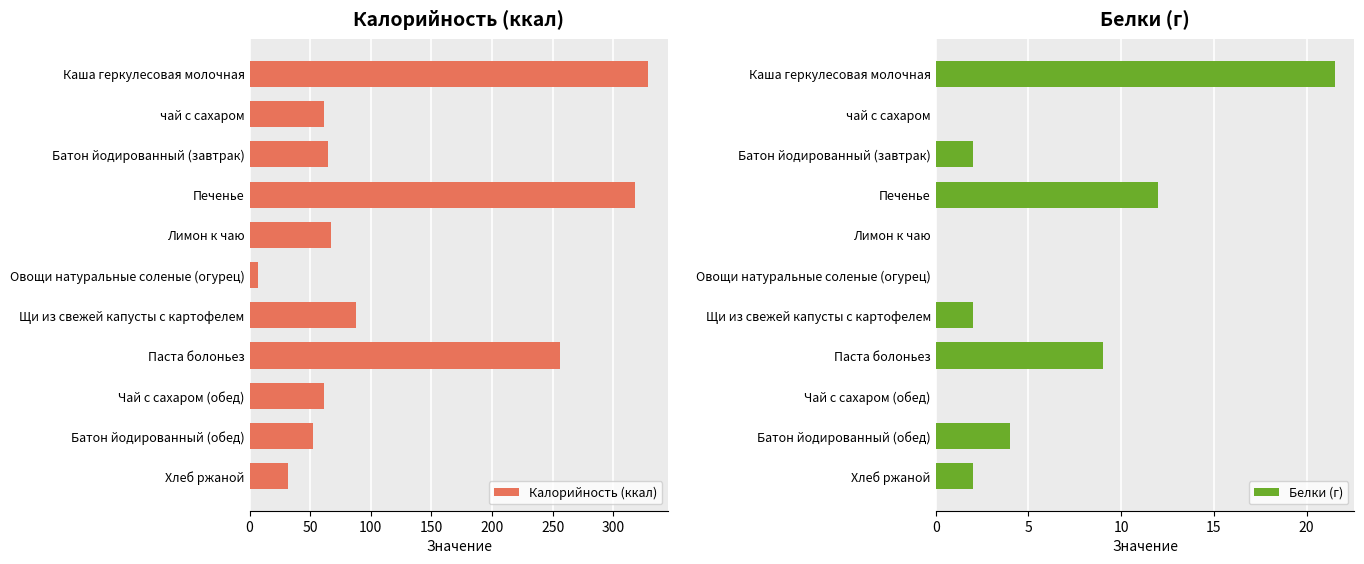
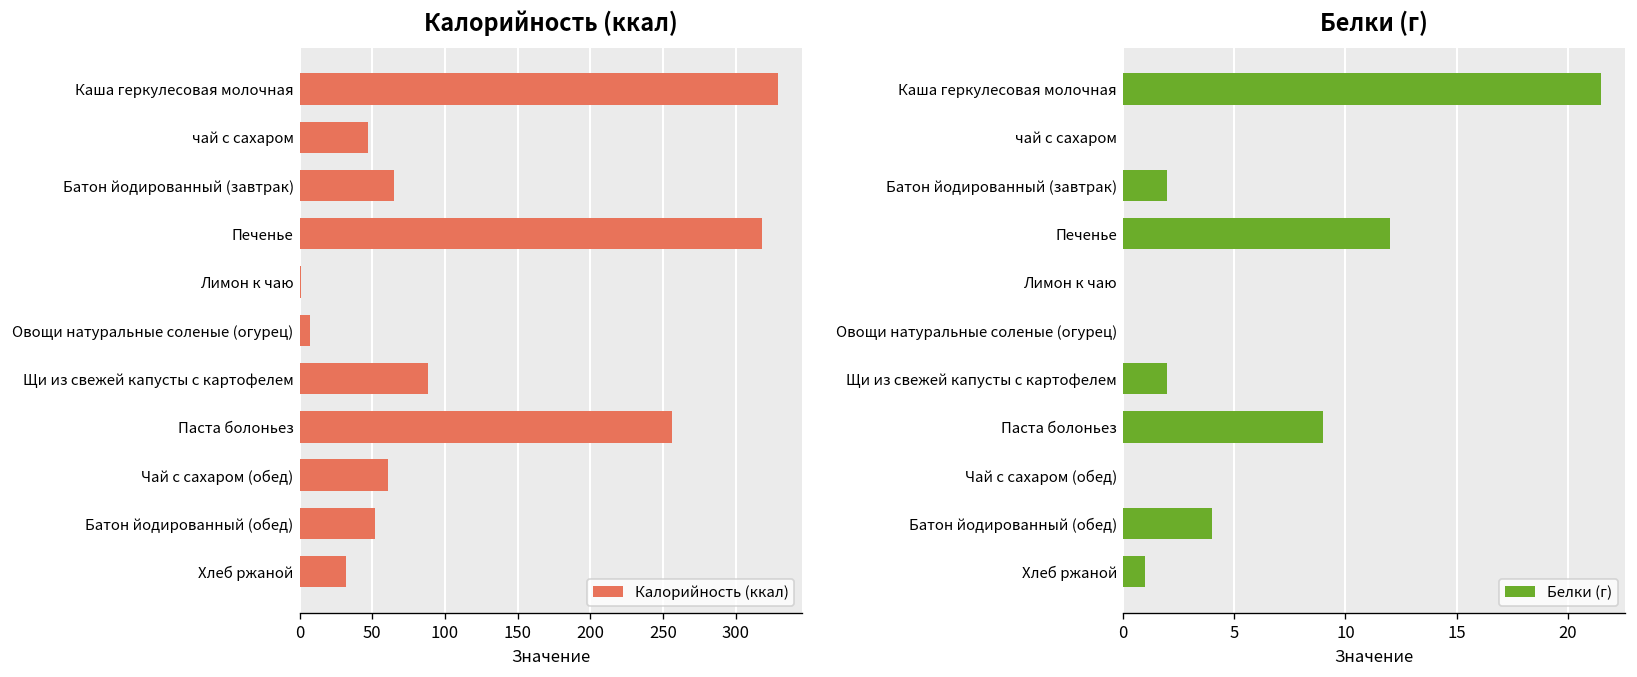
Калорийность (ккал), чай с сахаром: 61 -> 47
Калорийность (ккал), Лимон к чаю: 67 -> 1
Белки (г), Хлеб ржаной: 2 -> 1
